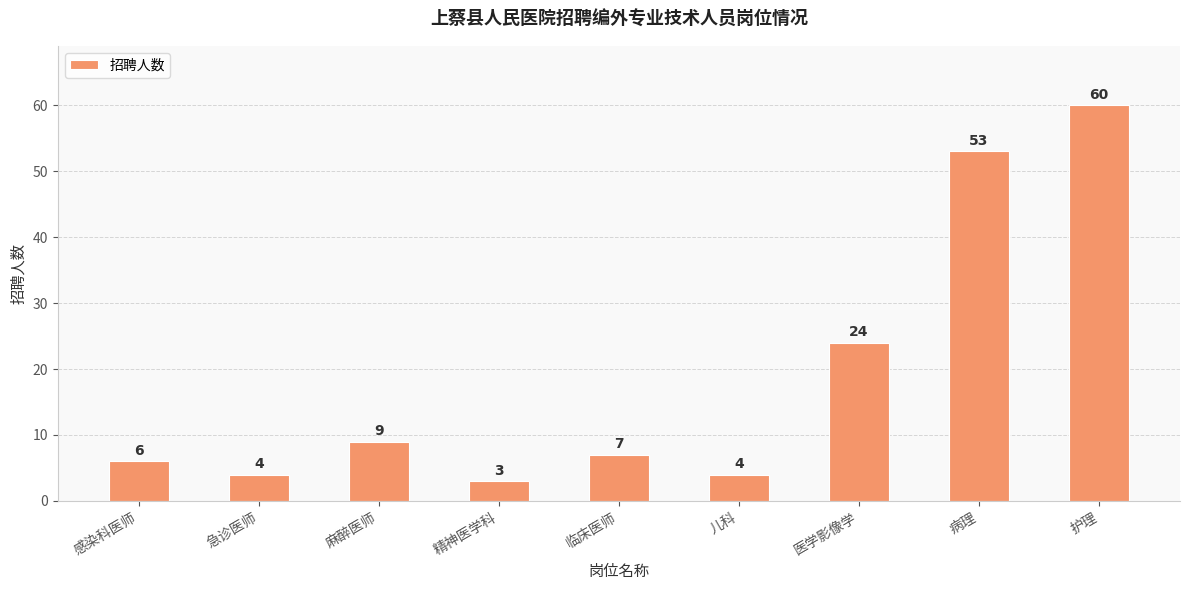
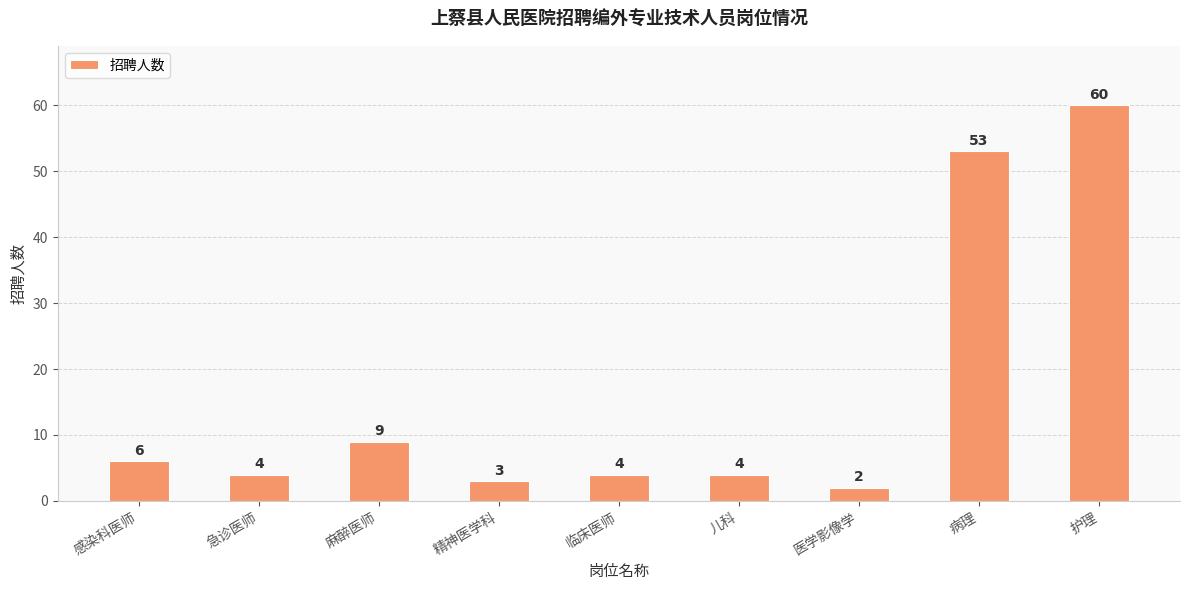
临床医师: 7 -> 4
医学影像学: 24 -> 2
